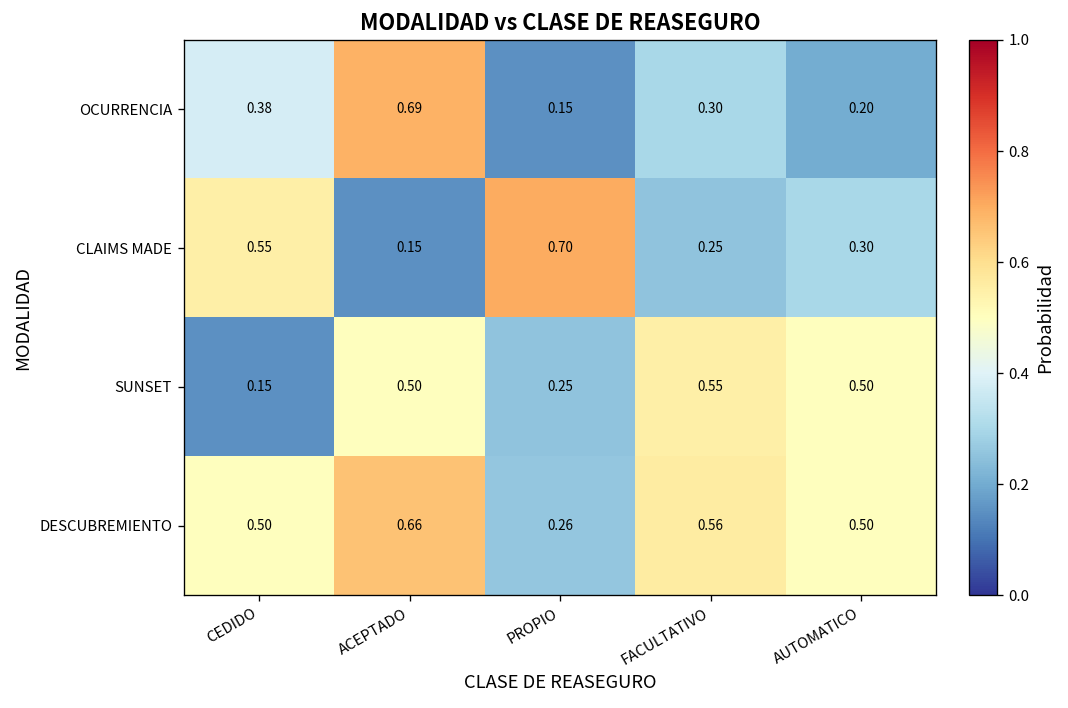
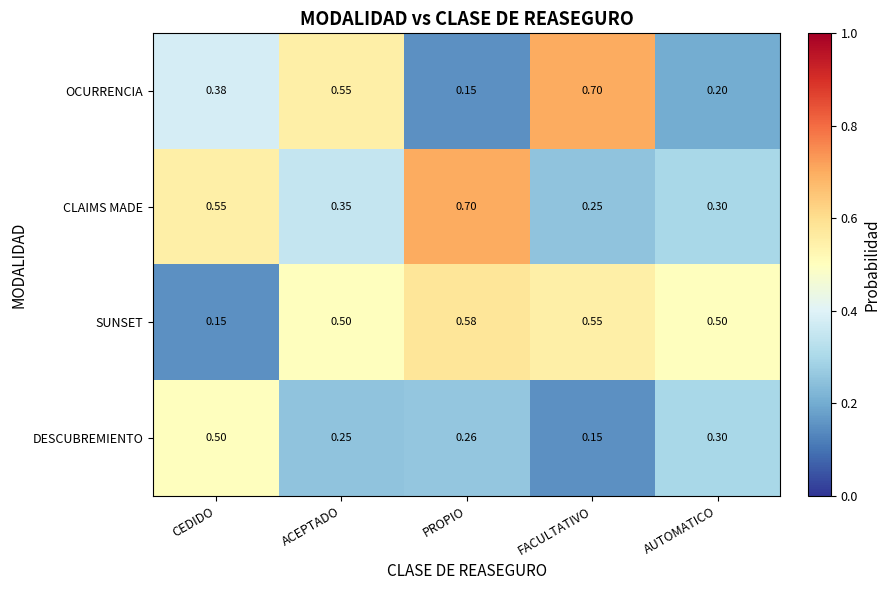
OCURRENCIA, ACEPTADO: 0.69 -> 0.55
OCURRENCIA, FACULTATIVO: 0.30 -> 0.70
CLAIMS MADE, ACEPTADO: 0.15 -> 0.35
SUNSET, PROPIO: 0.25 -> 0.58
DESCUBREMIENTO, ACEPTADO: 0.66 -> 0.25
DESCUBREMIENTO, FACULTATIVO: 0.56 -> 0.15
DESCUBREMIENTO, AUTOMATICO: 0.50 -> 0.30
